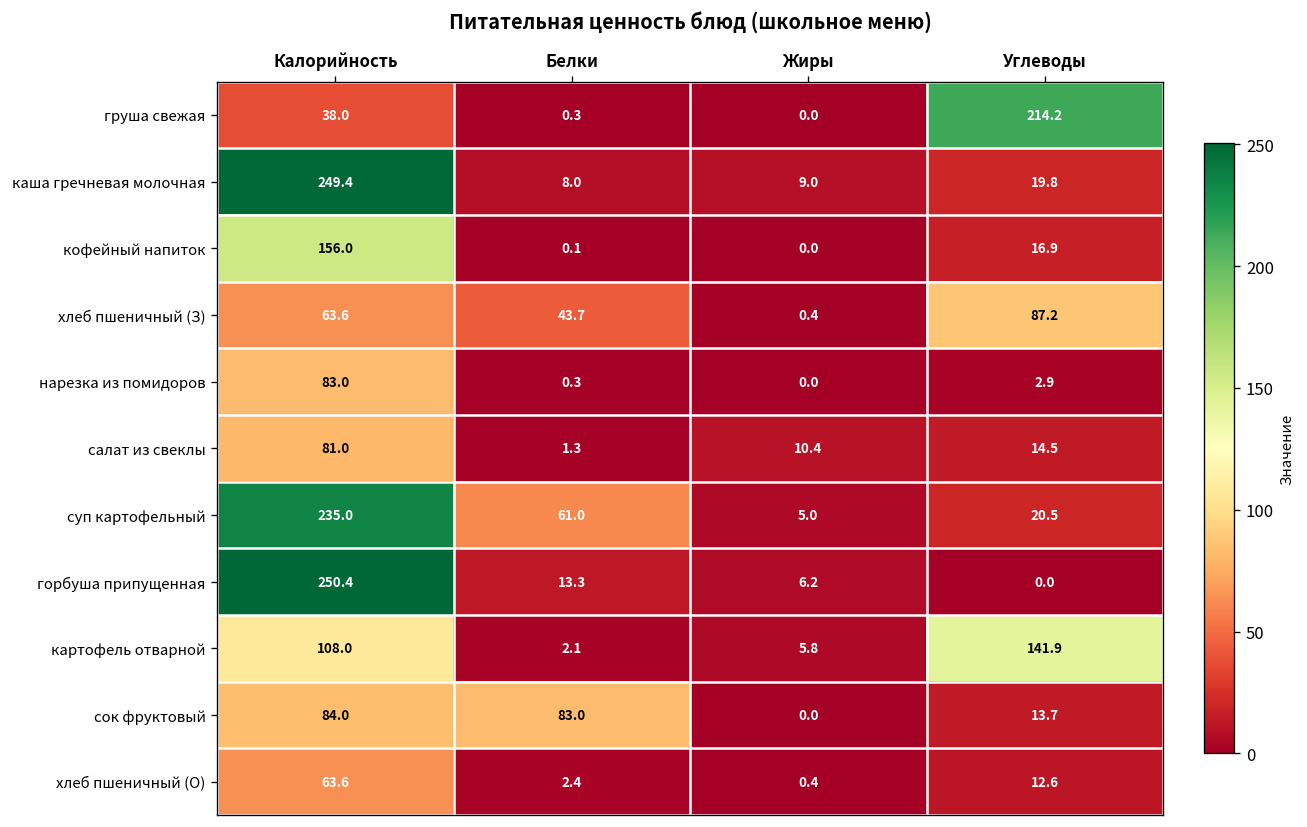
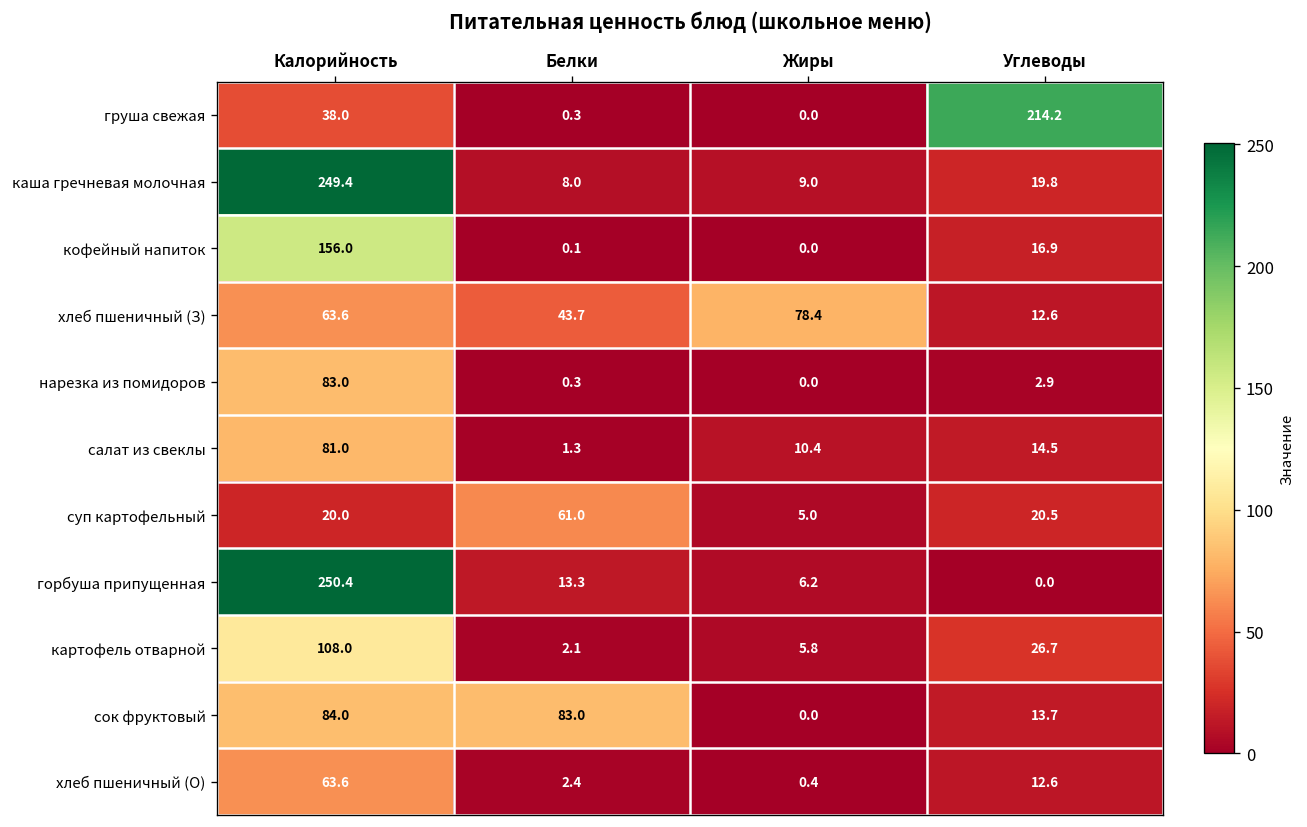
хлеб пшеничный (З), Жиры: 0.4 -> 78.4
хлеб пшеничный (З), Углеводы: 87.2 -> 12.6
суп картофельный, Калорийность: 235.0 -> 20.0
картофель отварной, Углеводы: 141.9 -> 26.7
